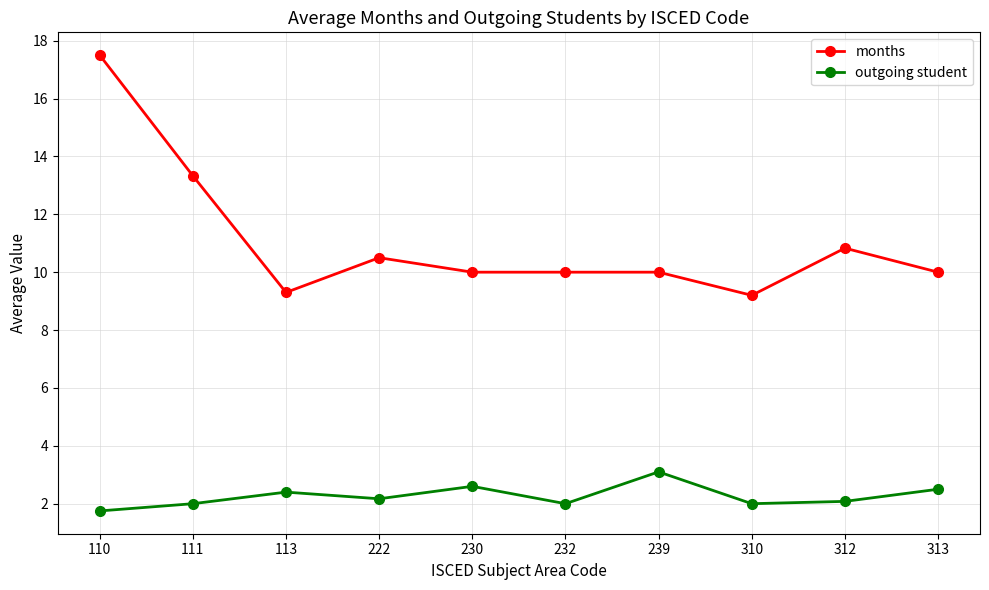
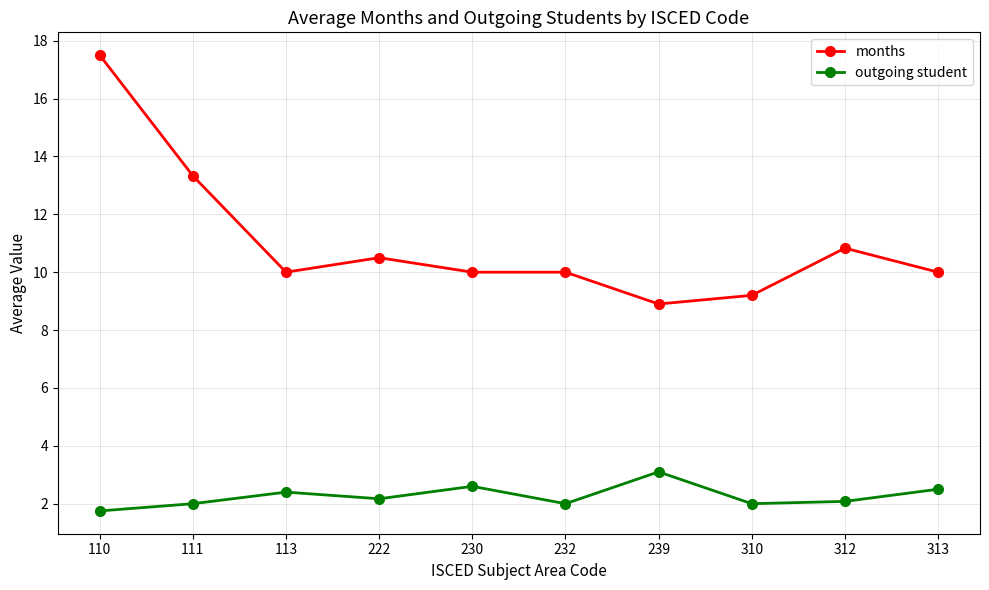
months, 113: 9.3 -> 10.0
months, 239: 10.0 -> 8.9
